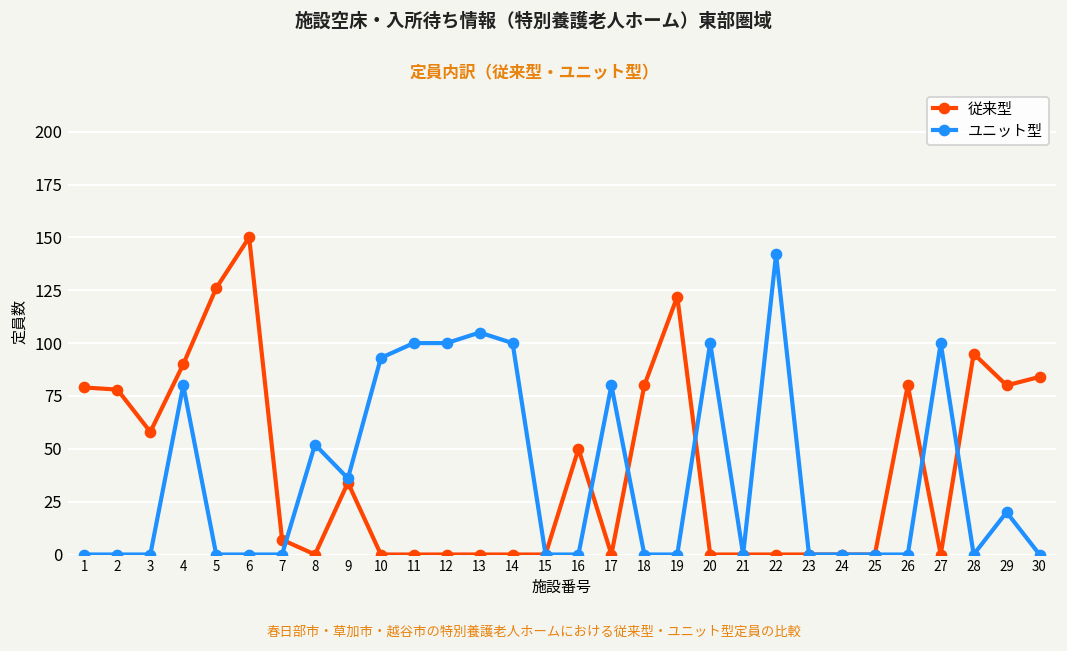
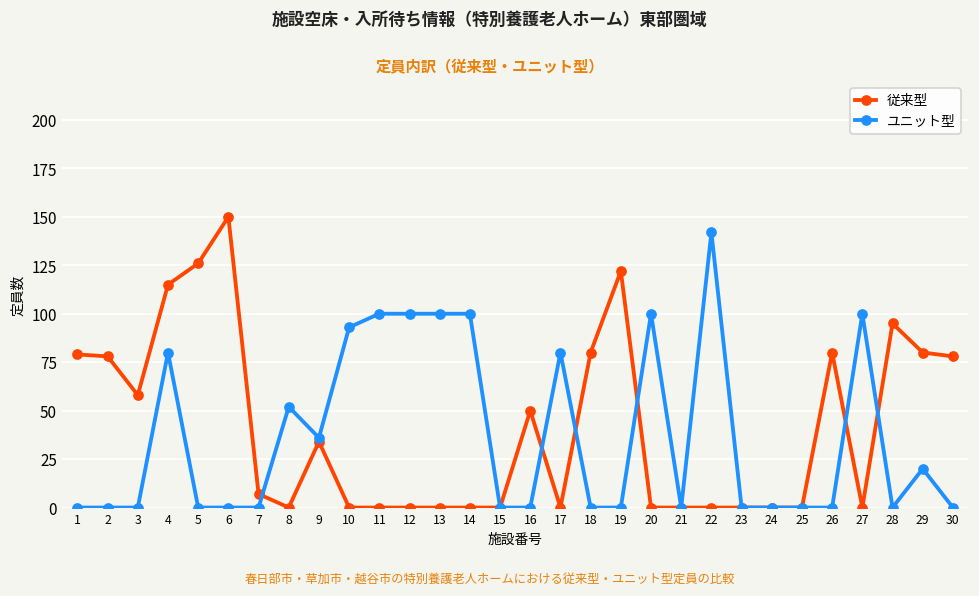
従来型, 4: 90 -> 115
ユニット型, 13: 105 -> 100
従来型, 30: 84 -> 78
